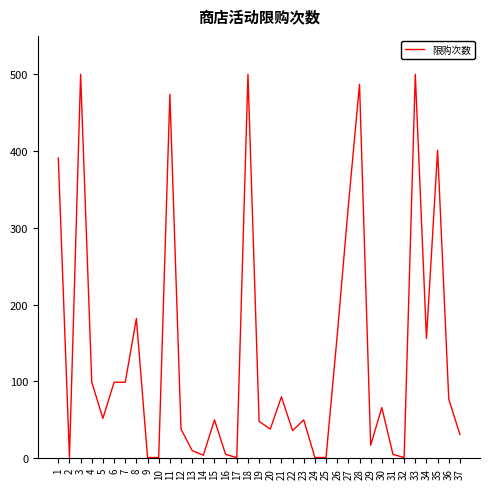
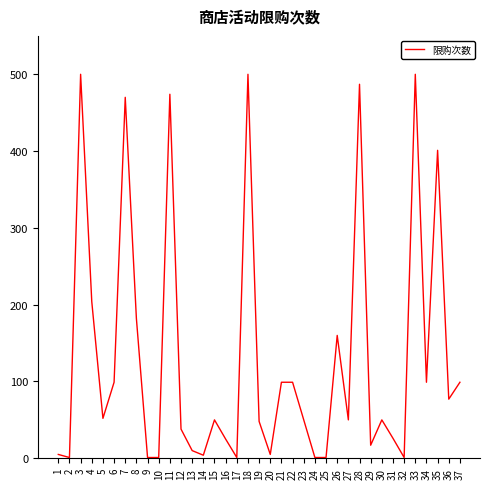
1: 390 -> 10
4: 100 -> 200
7: 100 -> 470
16: 10 -> 30
20: 40 -> 10
21: 80 -> 100
22: 40 -> 100
27: 330 -> 50
30: 70 -> 50
31: 10 -> 30
34: 160 -> 100
37: 30 -> 100
